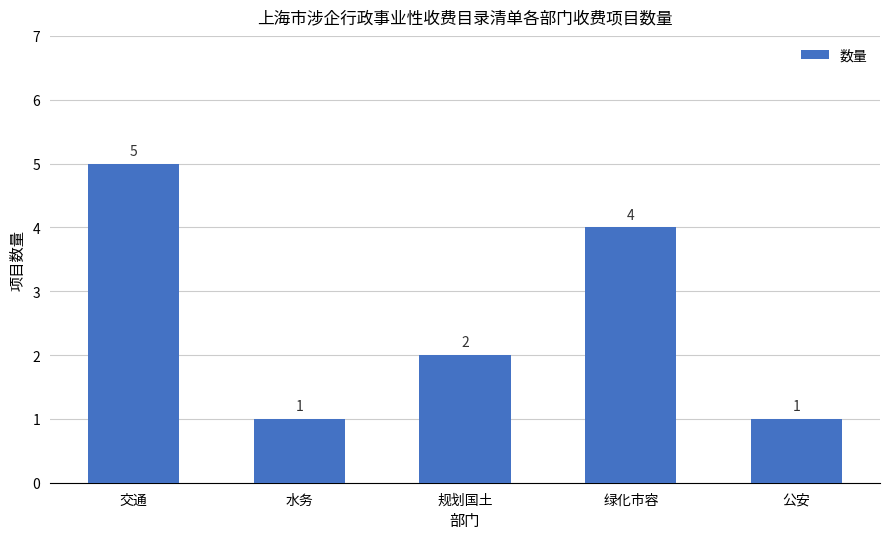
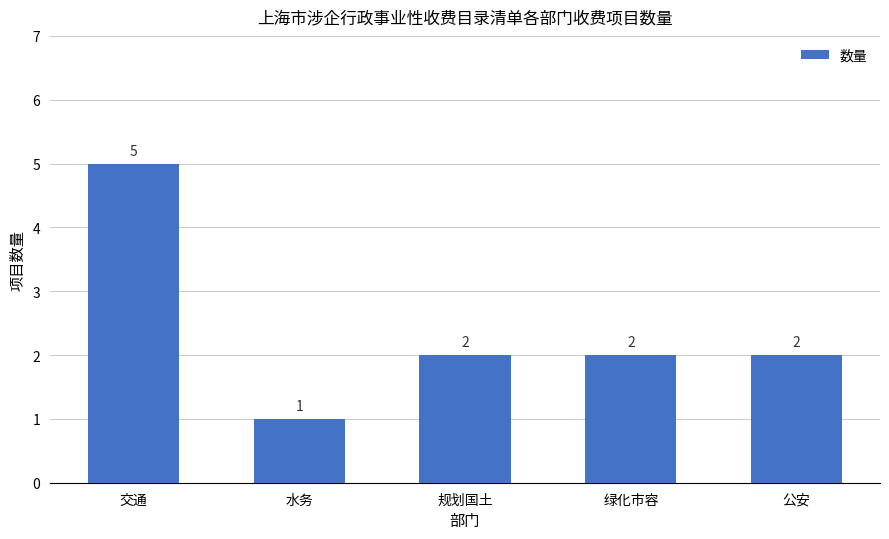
绿化市容: 4 -> 2
公安: 1 -> 2
